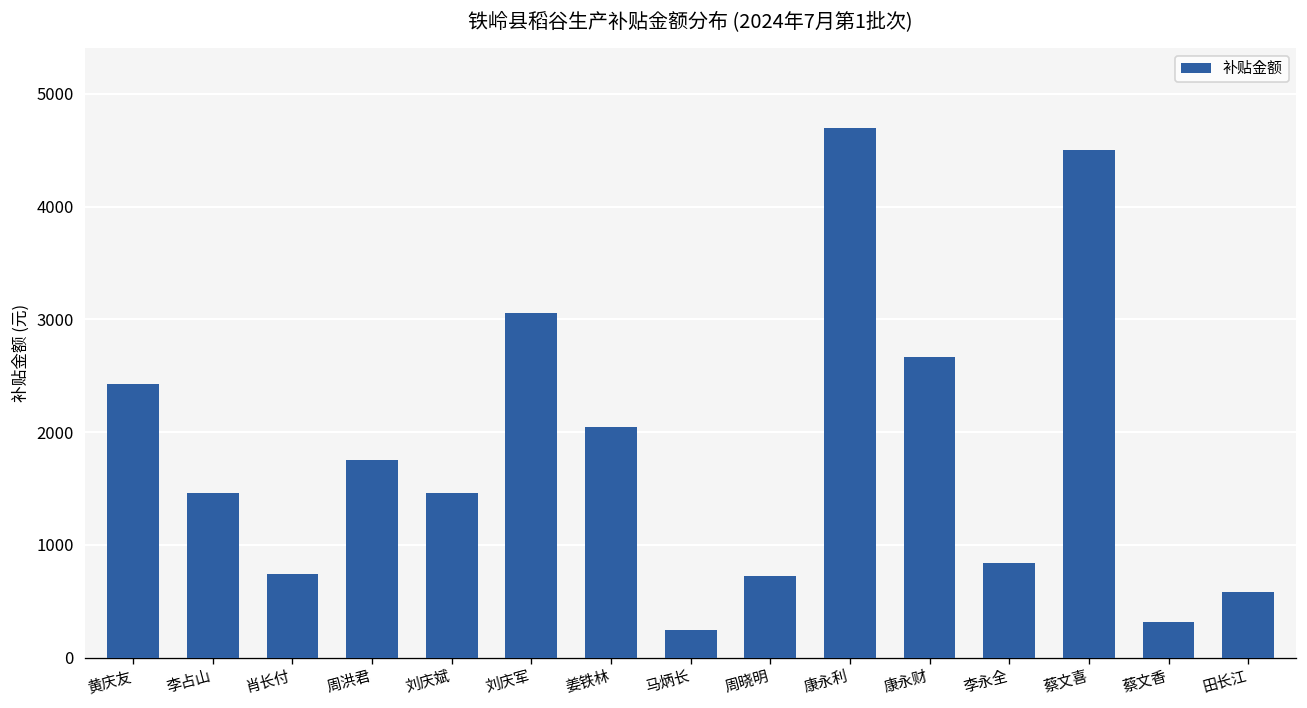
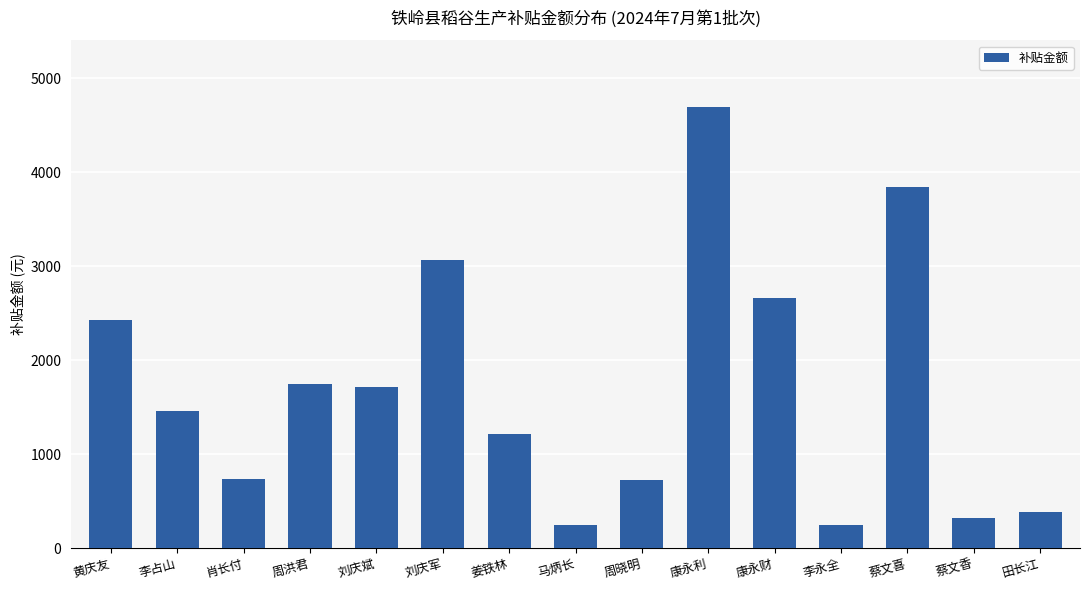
刘庆斌: 1500 -> 1700
姜铁林: 2000 -> 1200
李永全: 800 -> 200
蔡文喜: 4500 -> 3800
田长江: 600 -> 400
